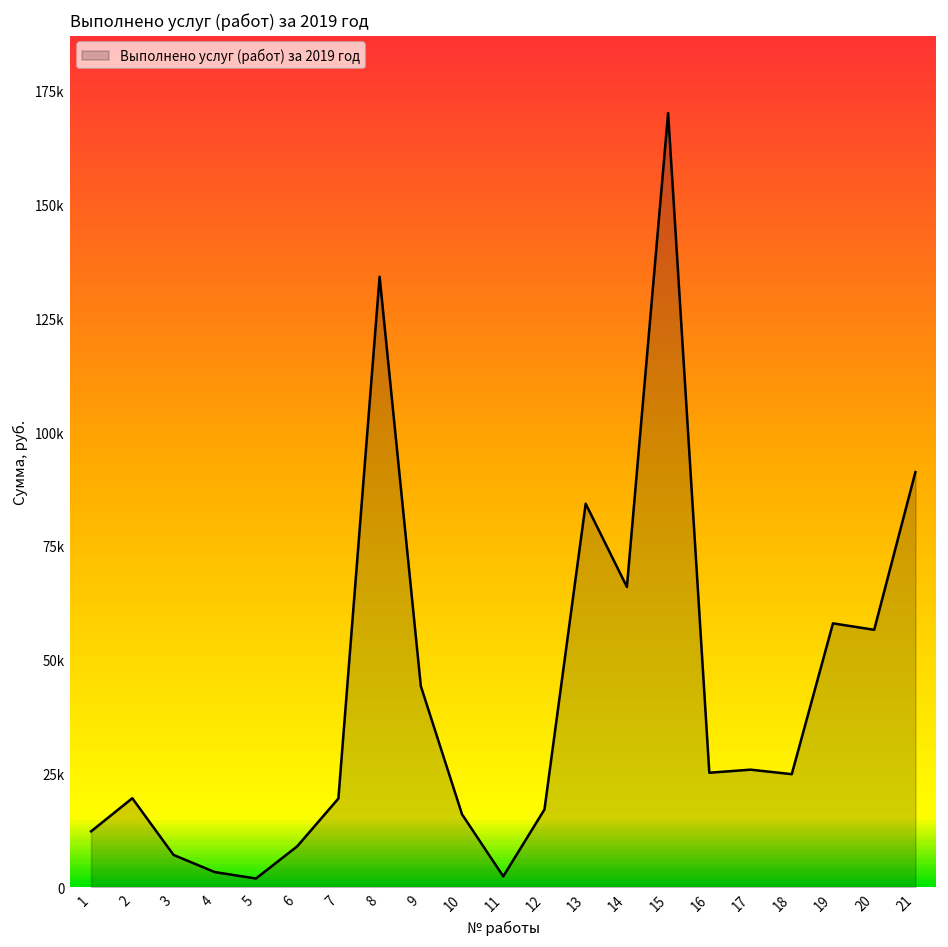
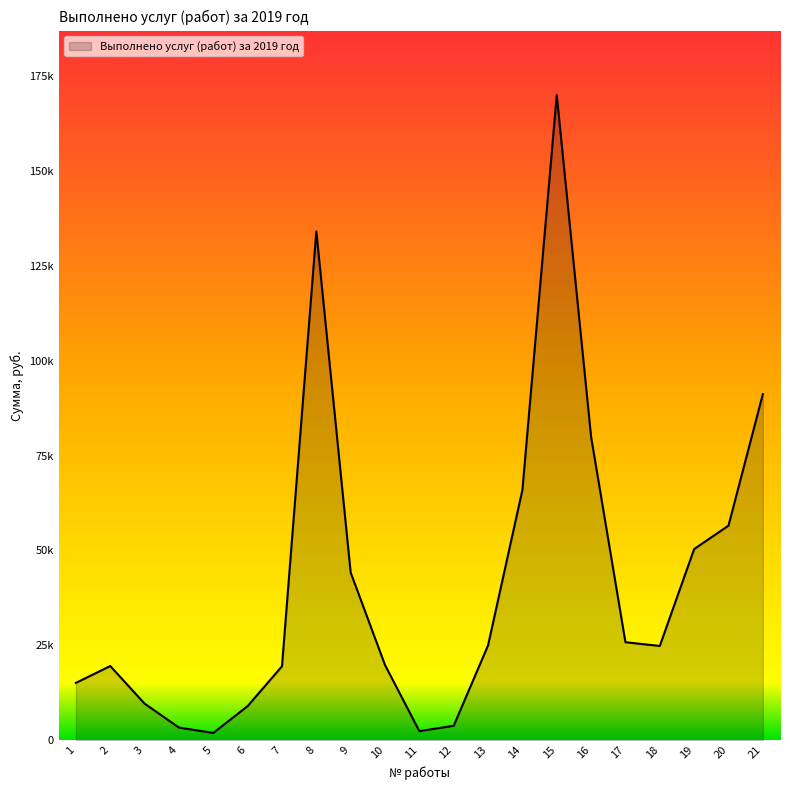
1: 12000 -> 15000
3: 7000 -> 10000
10: 16000 -> 20000
12: 17000 -> 4000
13: 84000 -> 25000
16: 25000 -> 80000
19: 58000 -> 50000
